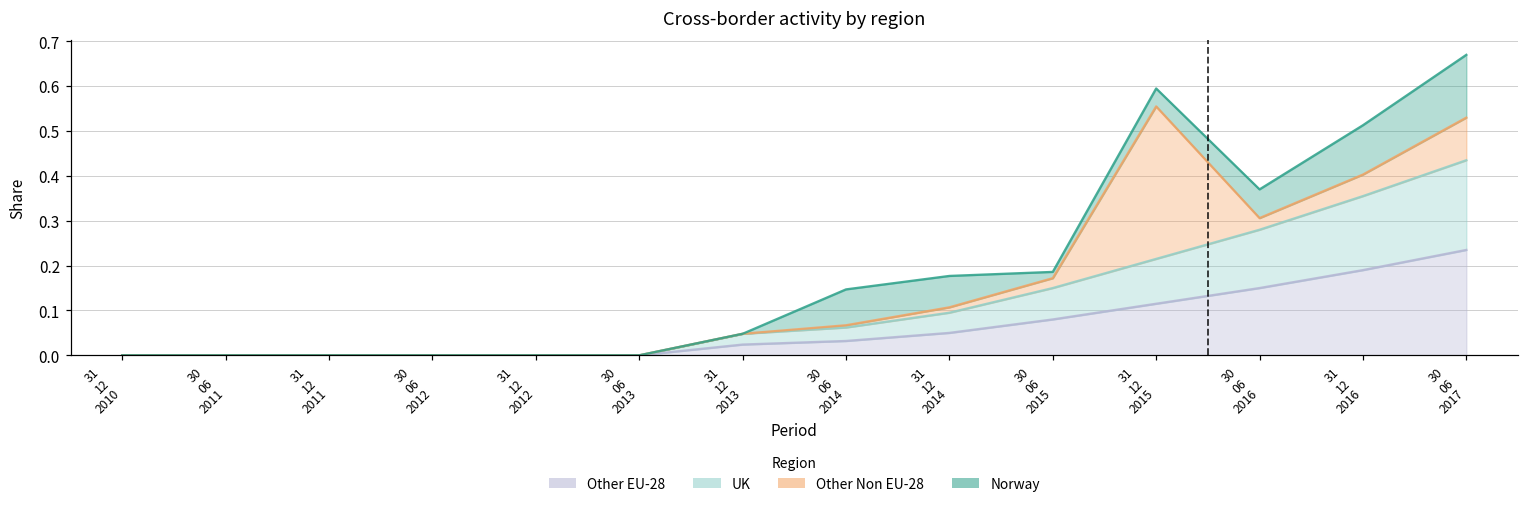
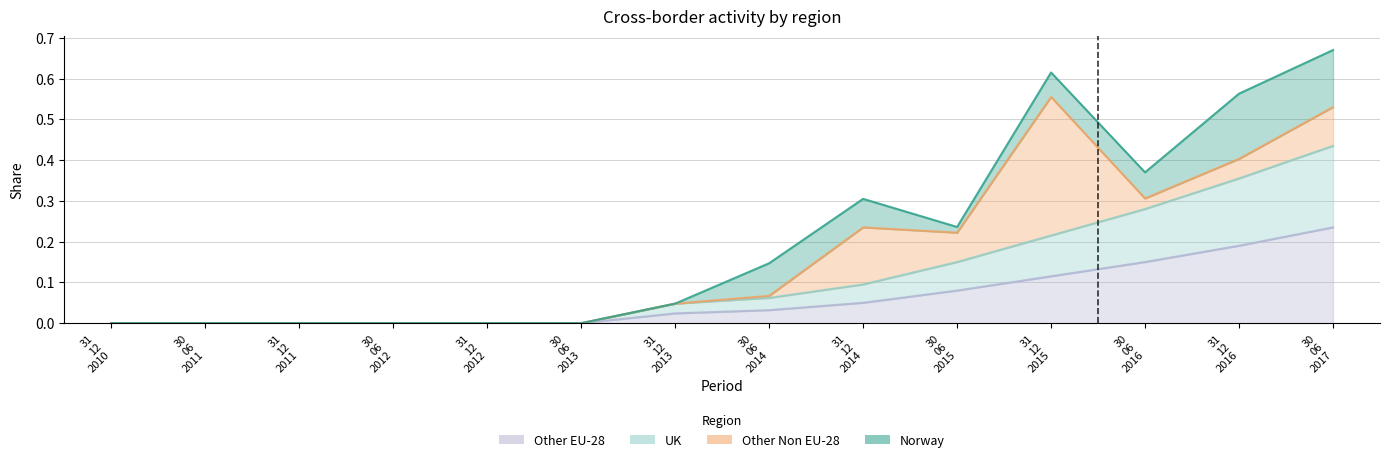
Other Non EU-28, 31 12 2014: 0.01 -> 0.14
Other Non EU-28, 30 06 2015: 0.02 -> 0.07
Norway, 31 12 2015: 0.04 -> 0.06
Norway, 31 12 2016: 0.11 -> 0.16
